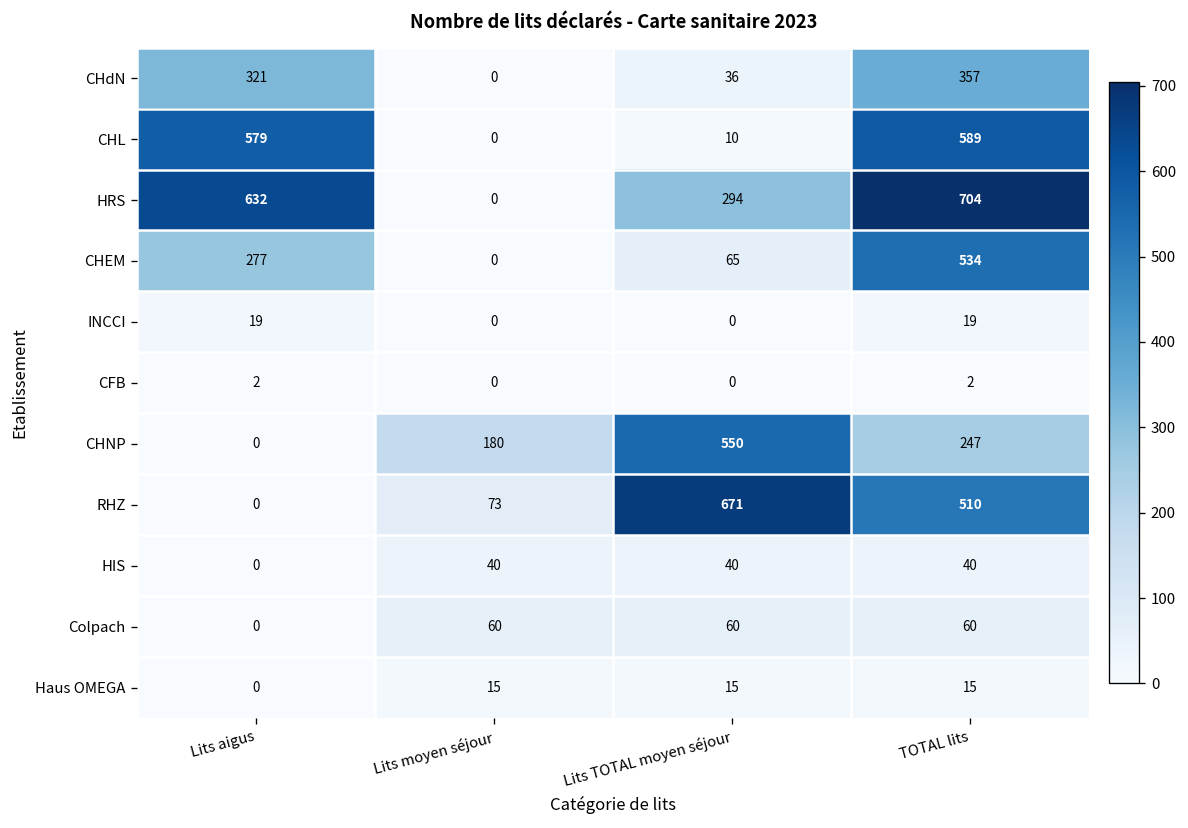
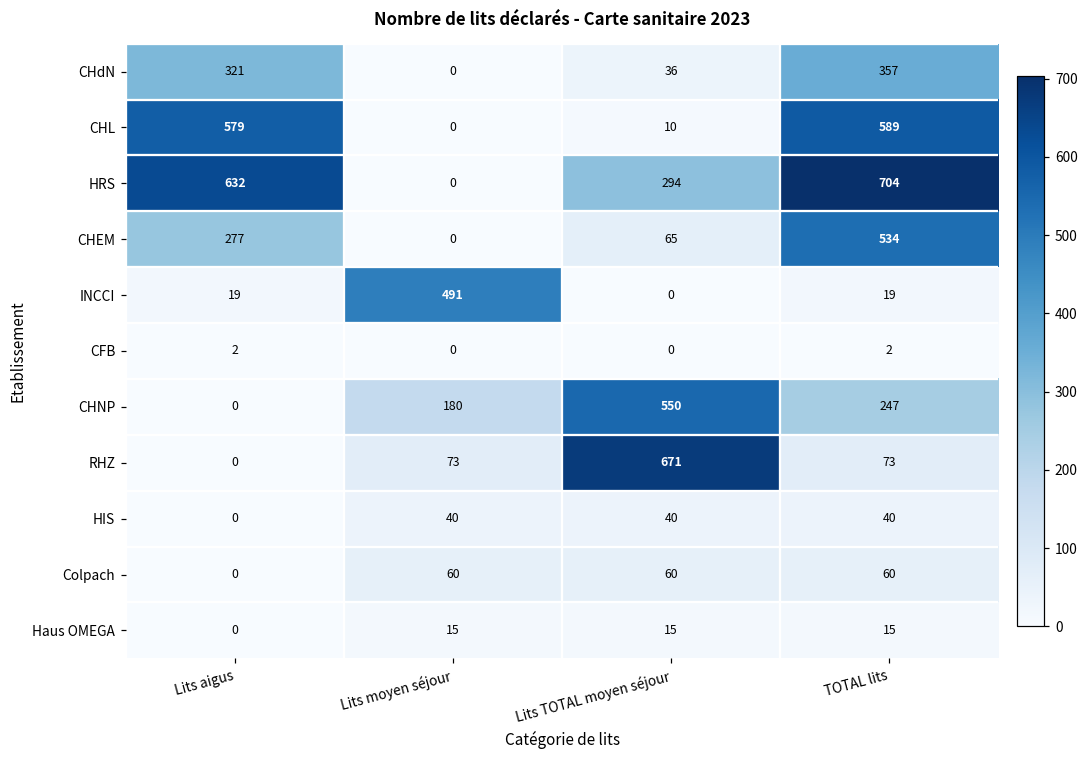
INCCI, Lits moyen séjour: 0 -> 491
RHZ, TOTAL lits: 510 -> 73
